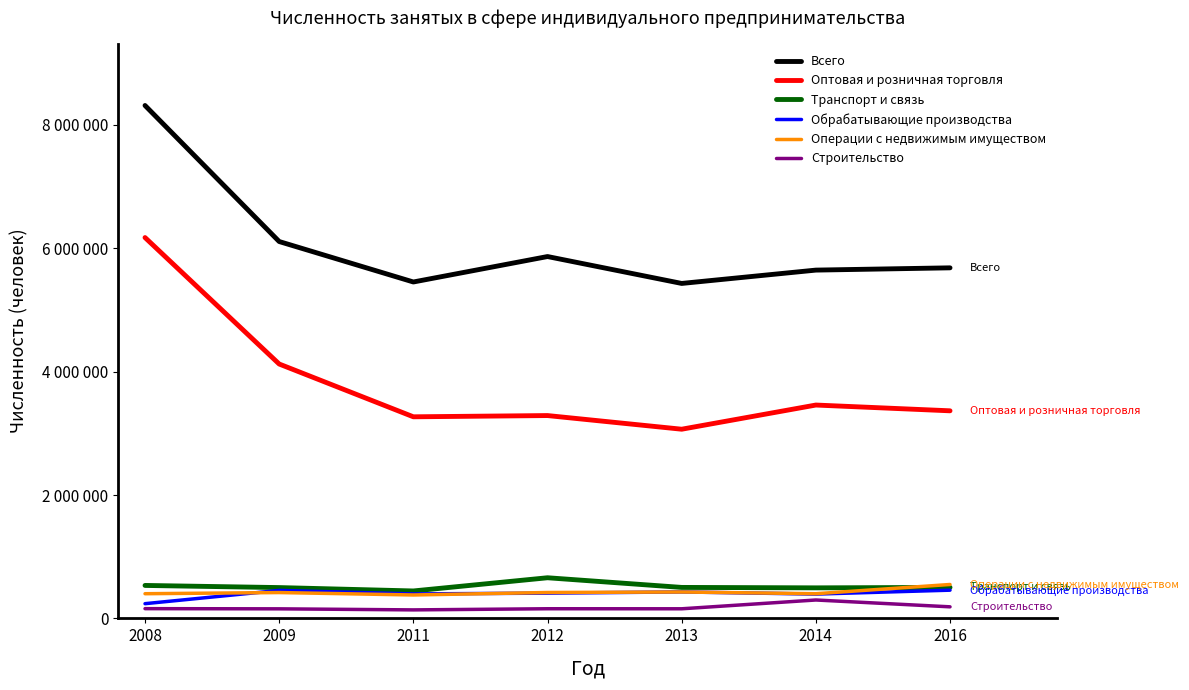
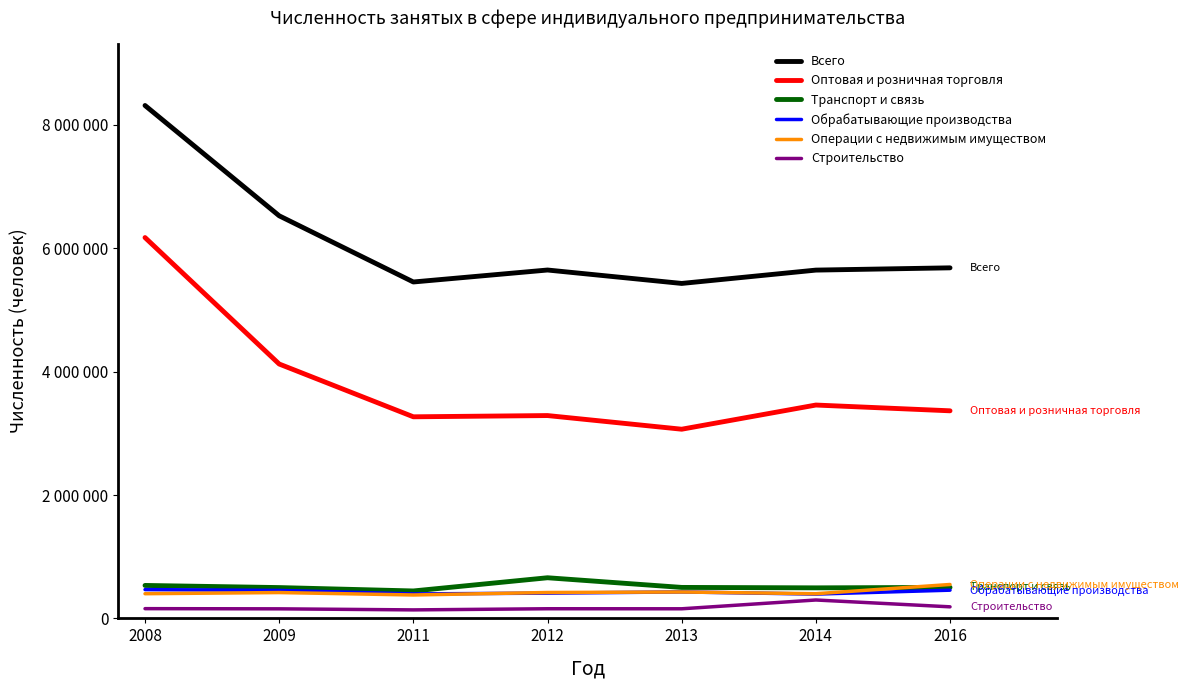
Обрабатывающие производства, 2008: 200000 -> 500000
Всего, 2009: 6100000 -> 6500000
Всего, 2012: 5900000 -> 5600000
